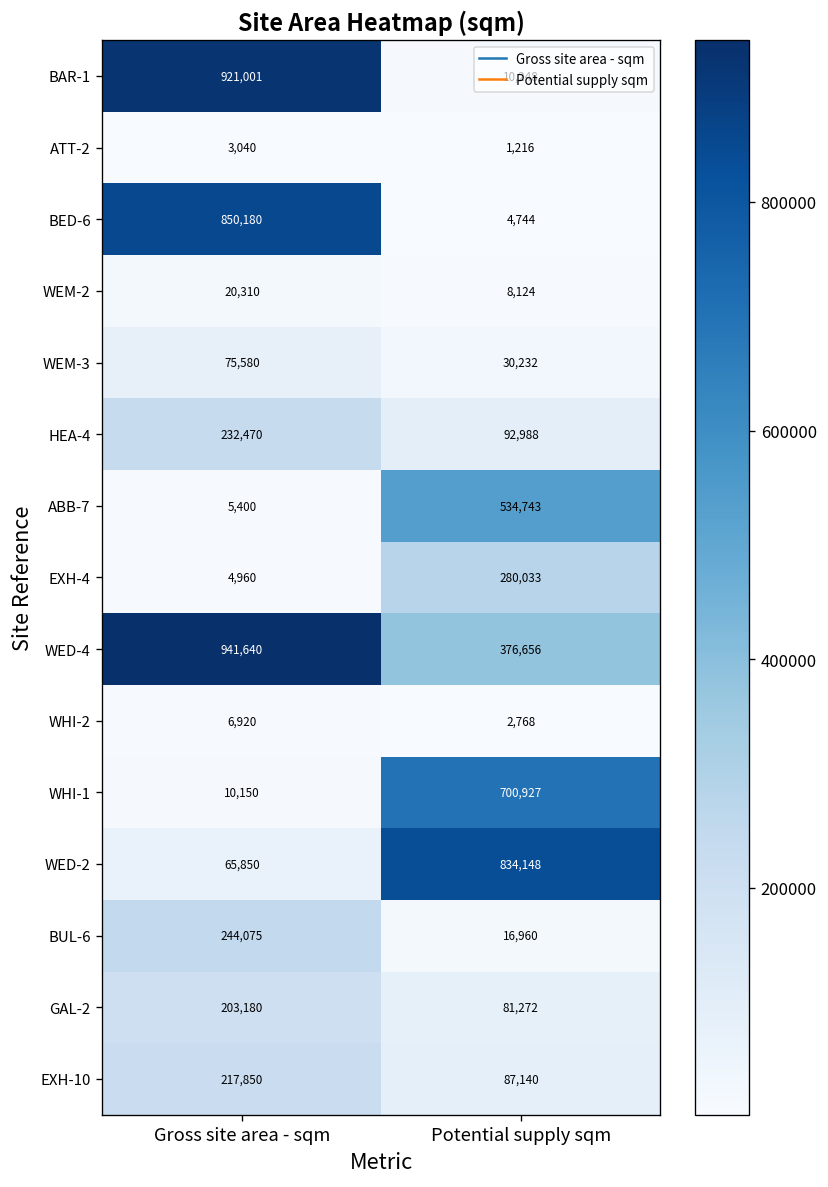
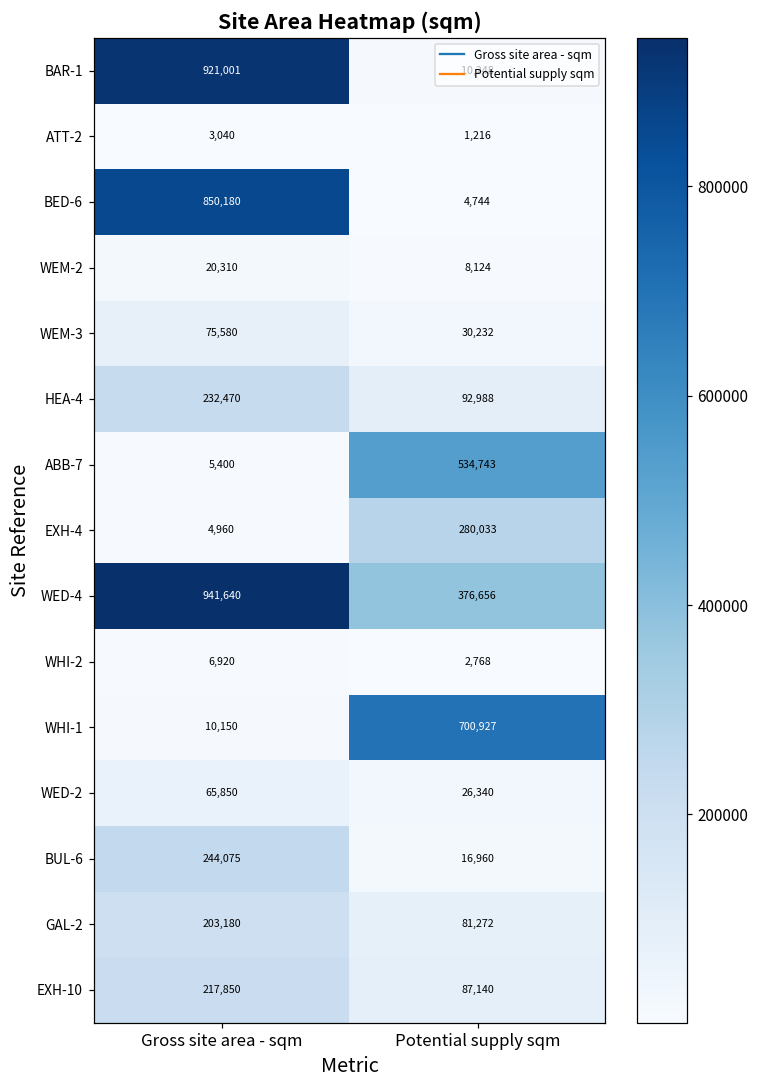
WED-2, Potential supply sqm: 834,148 -> 26,340
